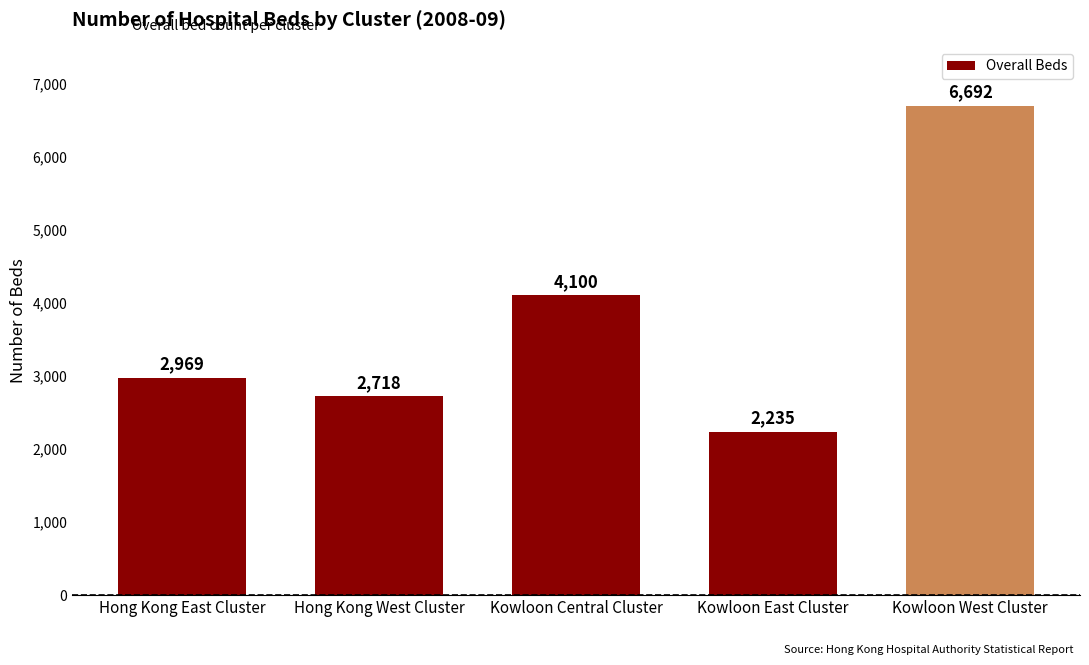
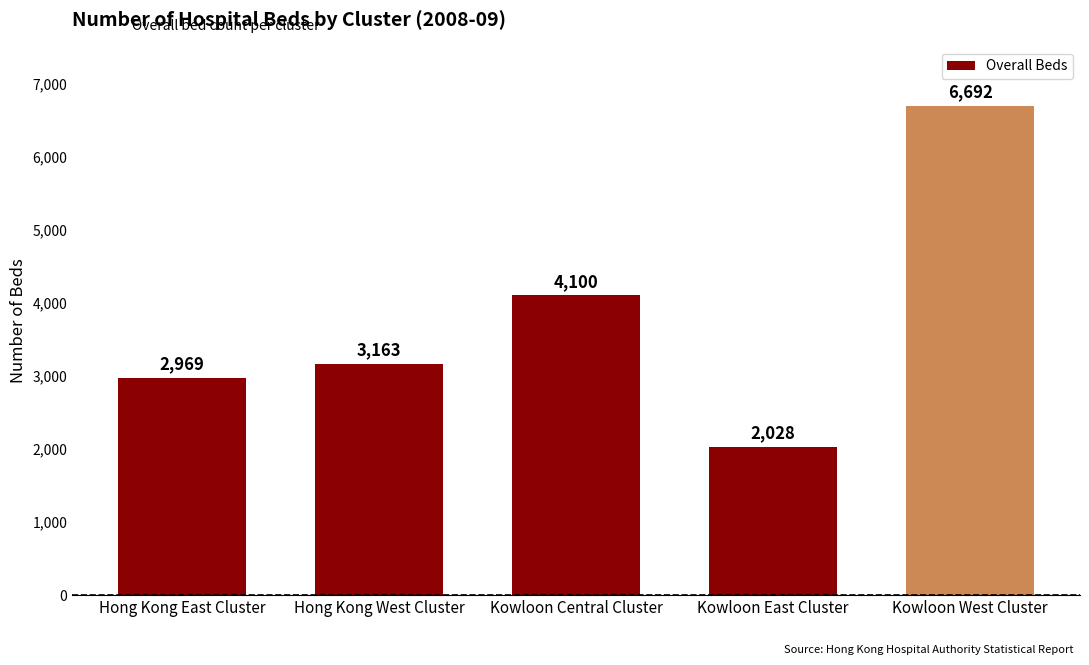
Hong Kong West Cluster: 2,718 -> 3,163
Kowloon East Cluster: 2,235 -> 2,028
